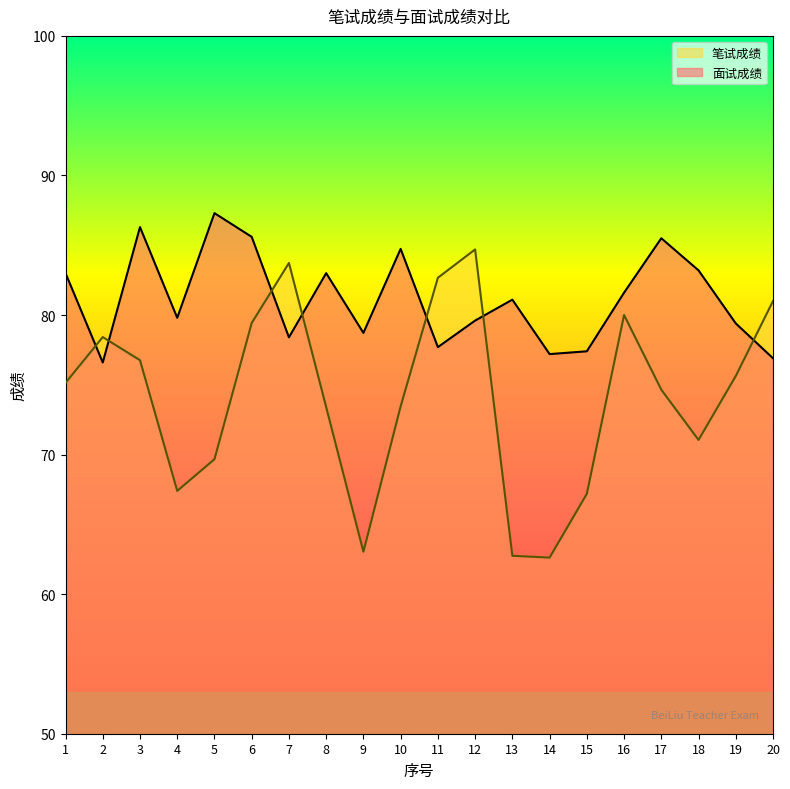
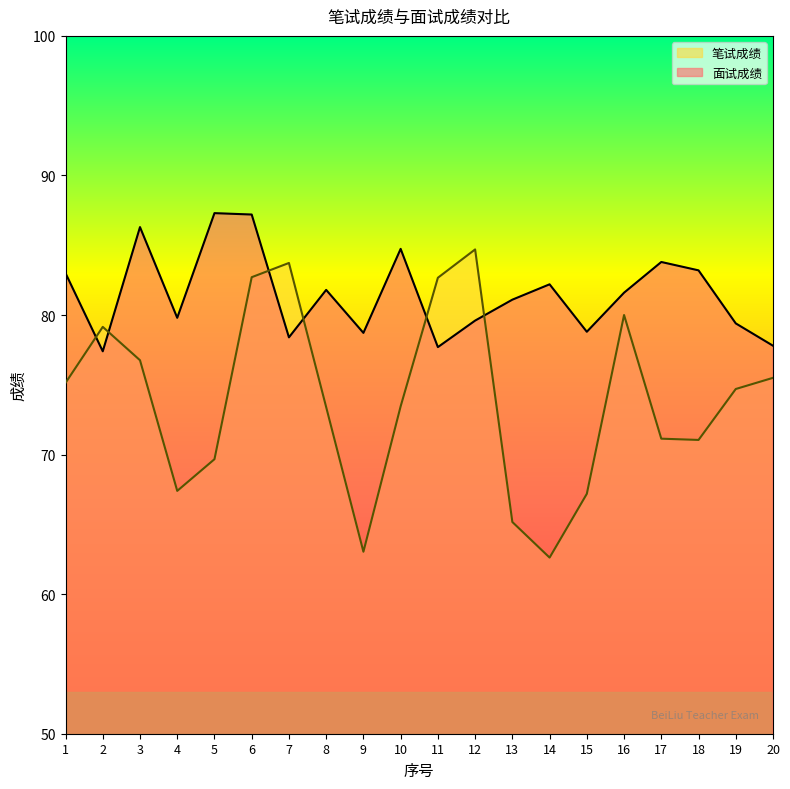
笔试成绩, 2: 78.4 -> 79.2
面试成绩, 2: 76.6 -> 77.4
笔试成绩, 6: 79.4 -> 82.7
面试成绩, 6: 85.6 -> 87.2
面试成绩, 8: 83.0 -> 81.8
笔试成绩, 13: 62.8 -> 65.2
面试成绩, 14: 77.2 -> 82.2
面试成绩, 15: 77.4 -> 78.8
笔试成绩, 17: 74.7 -> 71.1
面试成绩, 17: 85.5 -> 83.8
笔试成绩, 19: 75.6 -> 74.7
笔试成绩, 20: 81.0 -> 75.5
面试成绩, 20: 76.9 -> 77.8
